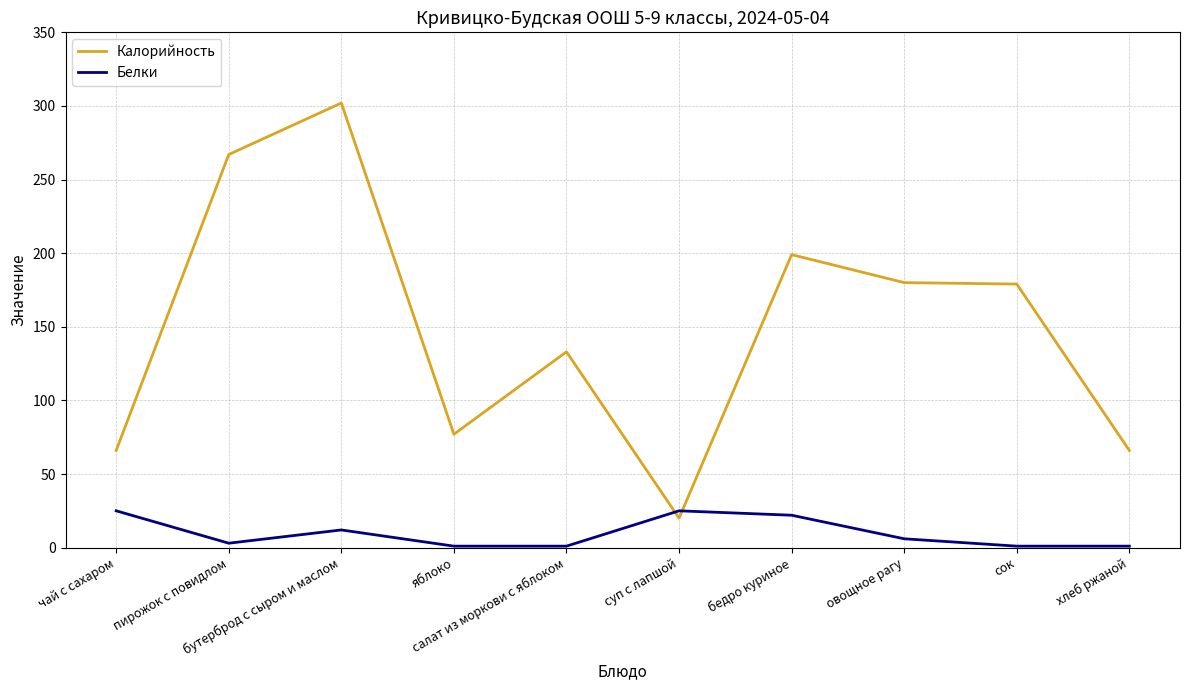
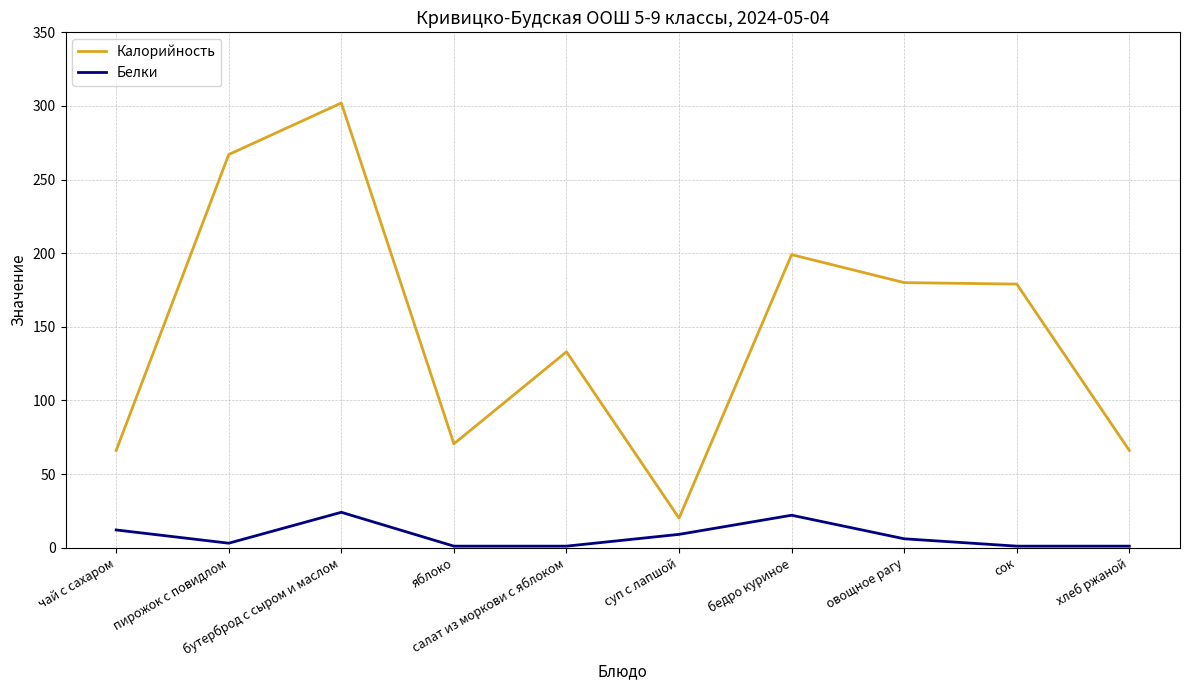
Белки, чай с сахаром: 25 -> 12
Белки, бутерброд с сыром и маслом: 12 -> 24
Калорийность, яблоко: 77 -> 71
Белки, суп с лапшой: 25 -> 9
